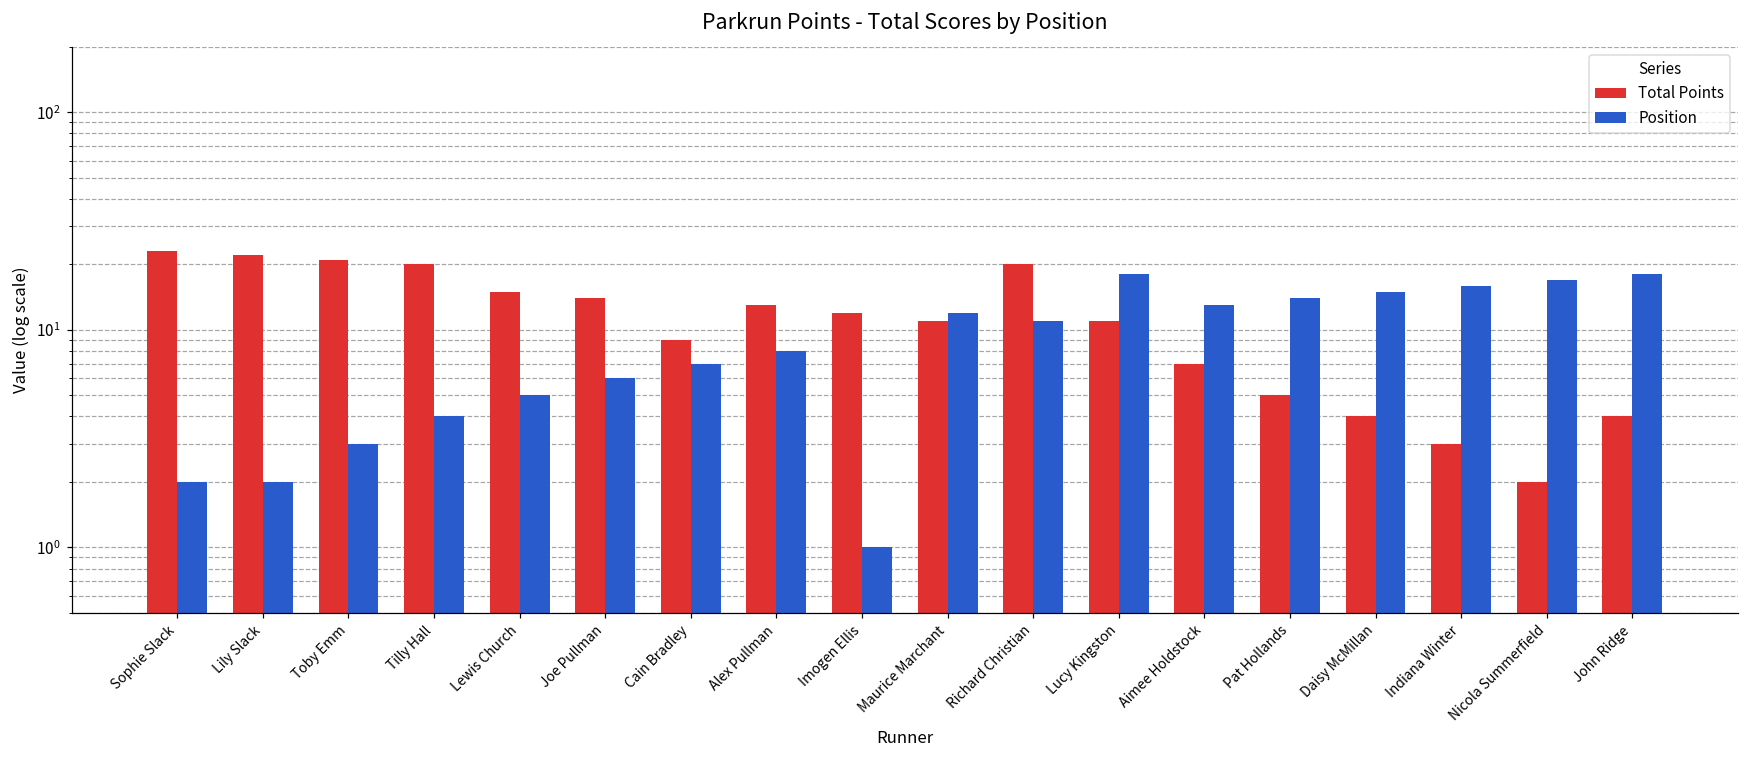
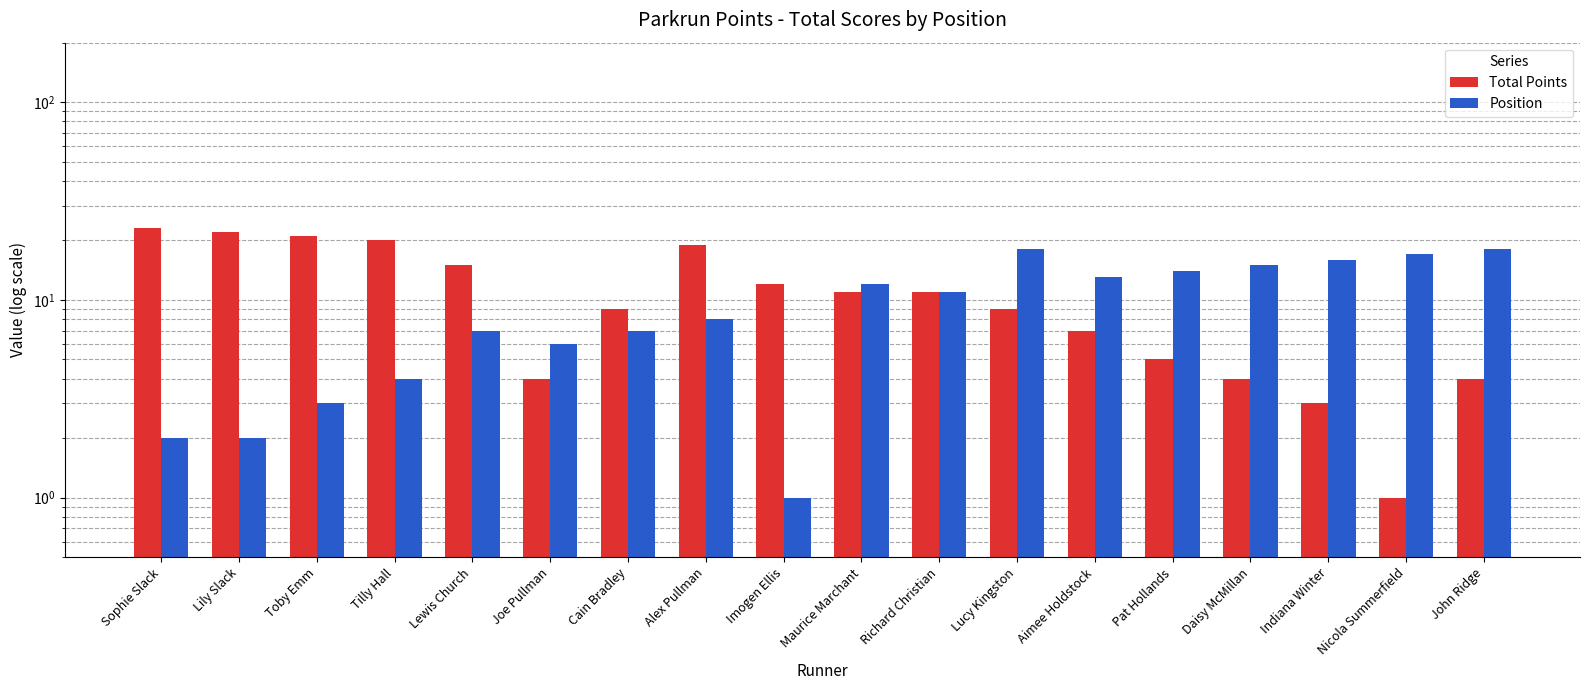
Position, Lewis Church: 5 -> 7
Total Points, Joe Pullman: 14 -> 4
Total Points, Alex Pullman: 13 -> 19
Total Points, Richard Christian: 20 -> 11
Total Points, Lucy Kingston: 11 -> 9
Total Points, Nicola Summerfield: 2 -> 1
